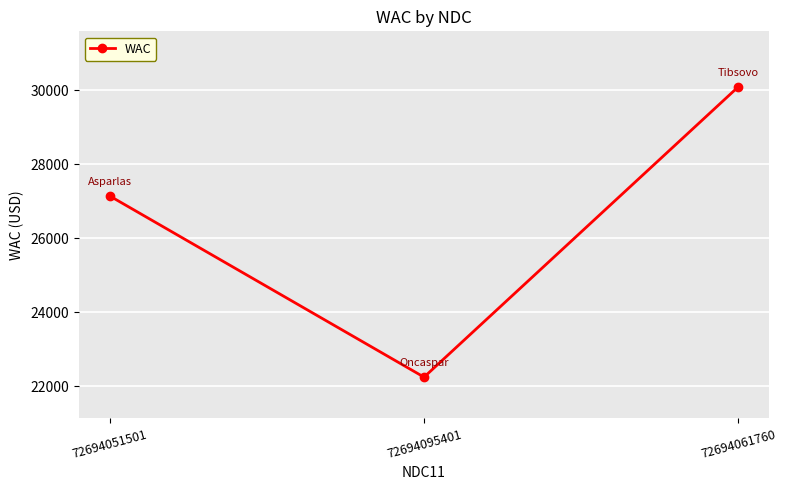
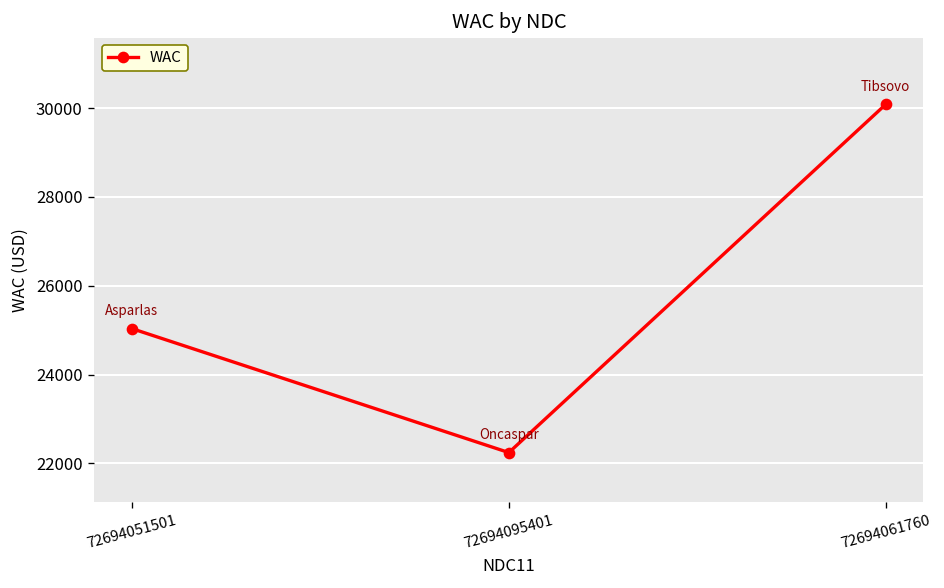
72694051501: 27100 -> 25000
